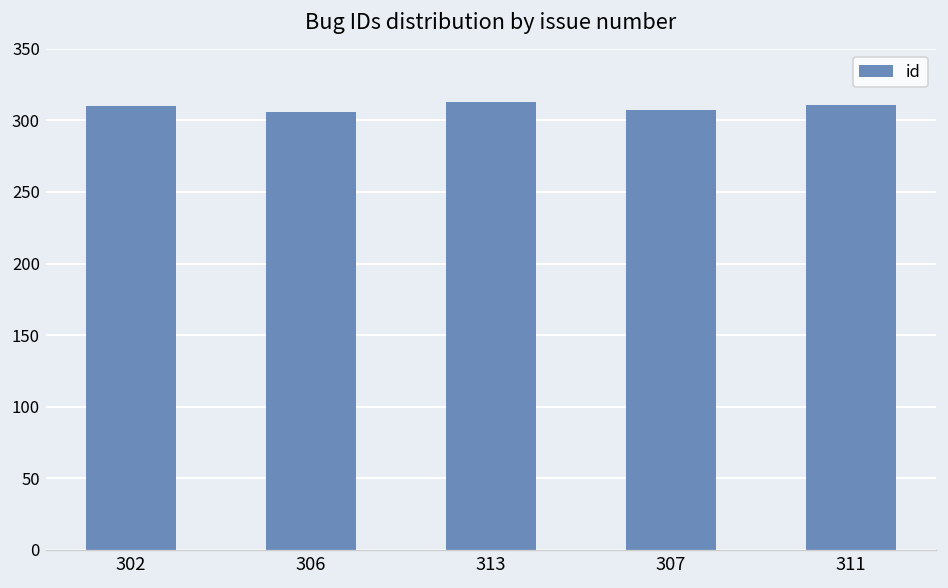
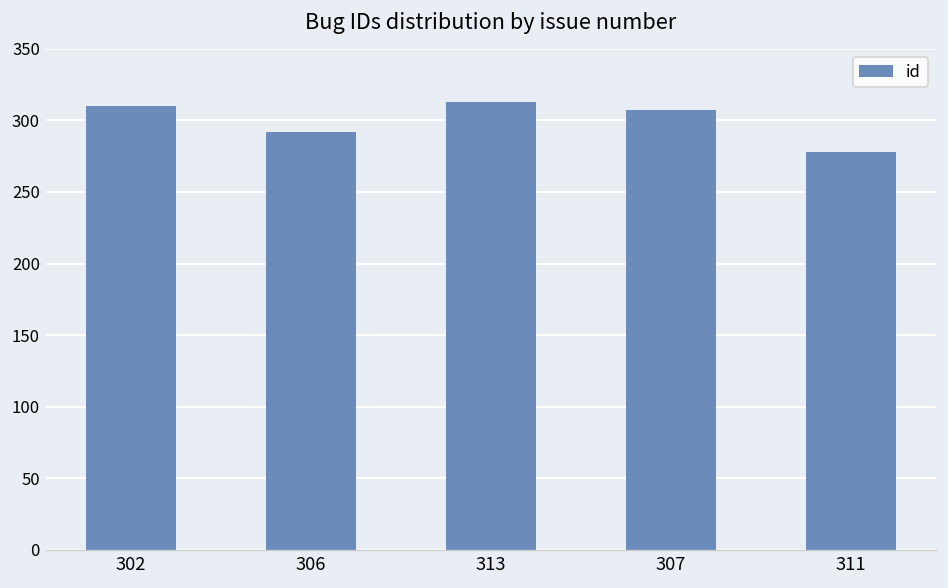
306: 306 -> 292
311: 311 -> 278
